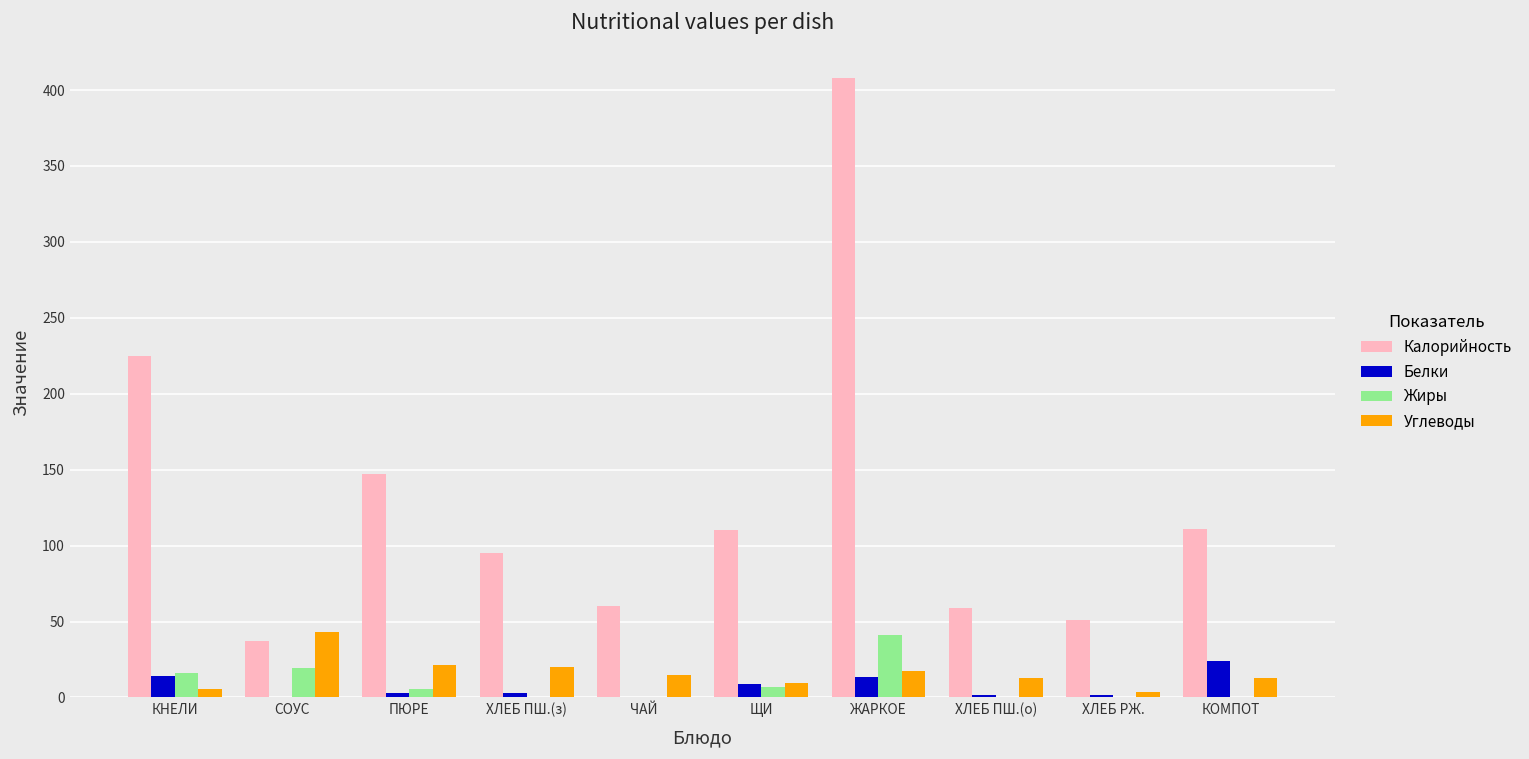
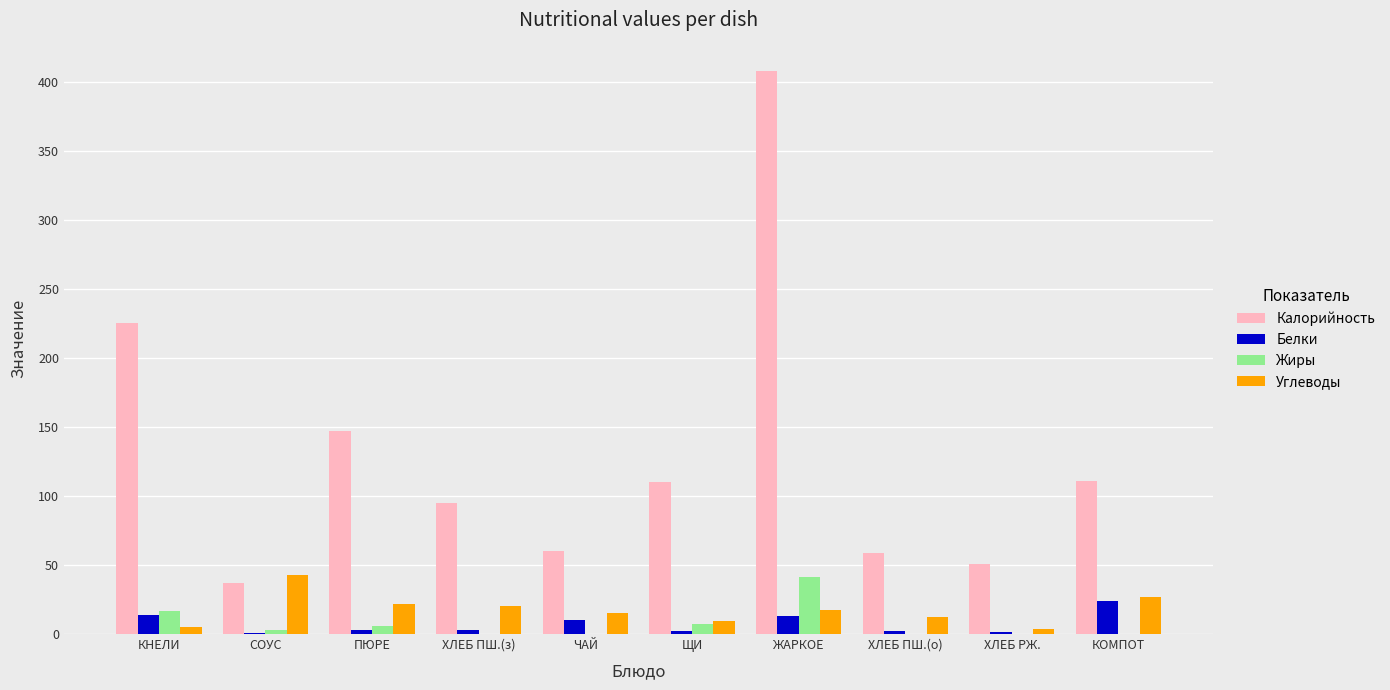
Жиры, СОУС: 20 -> 3
Белки, ЧАЙ: 0 -> 10
Белки, ЩИ: 9 -> 2
Углеводы, КОМПОТ: 13 -> 27
